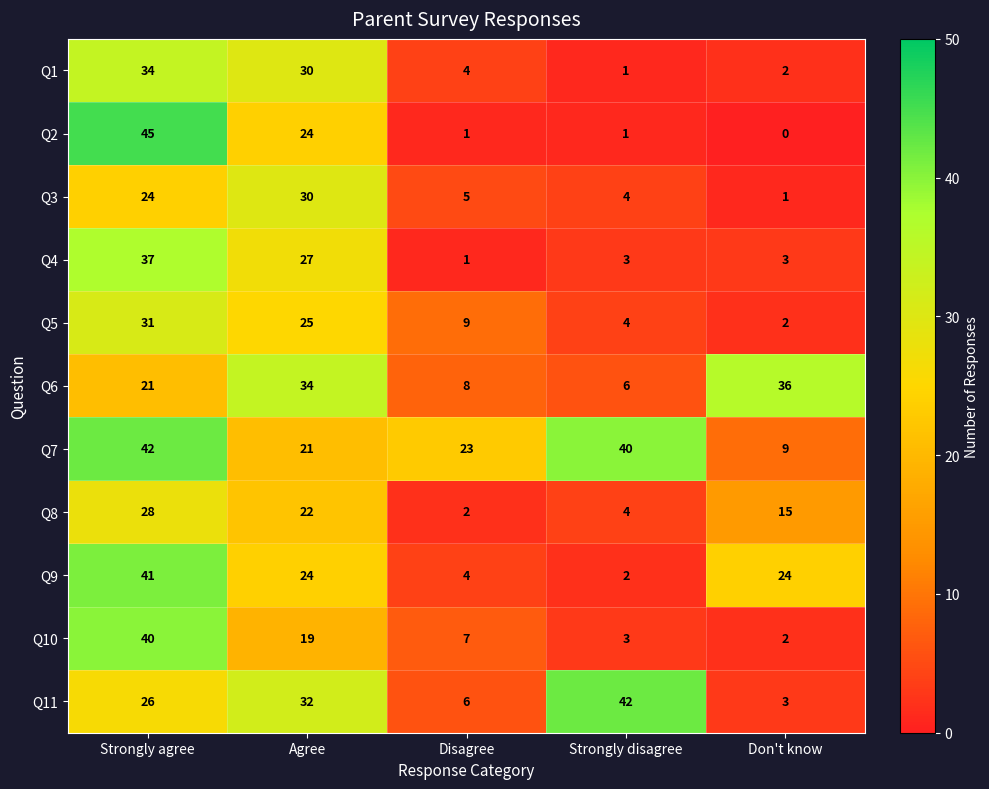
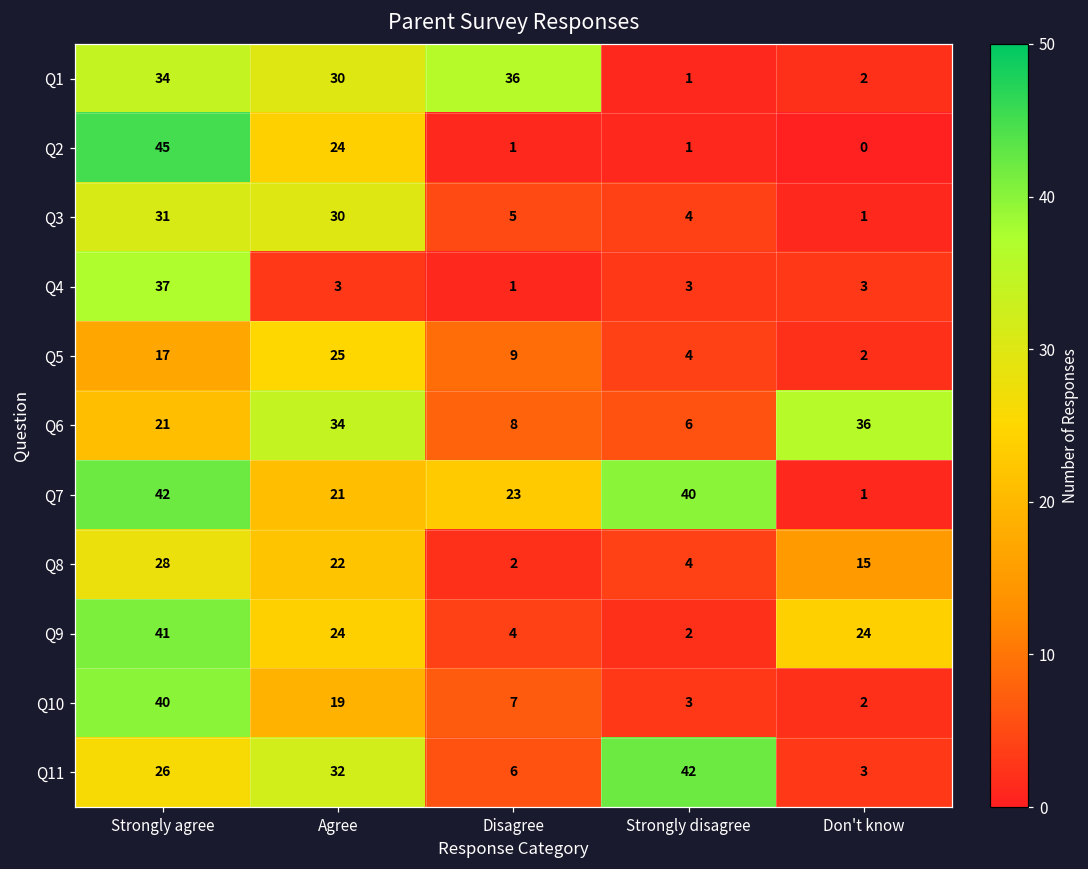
Q1, Disagree: 4 -> 36
Q3, Strongly agree: 24 -> 31
Q4, Agree: 27 -> 3
Q5, Strongly agree: 31 -> 17
Q7, Don't know: 9 -> 1
